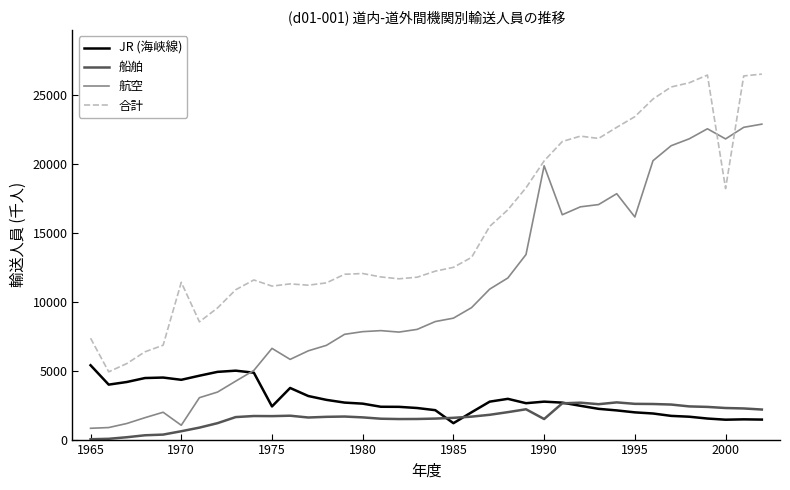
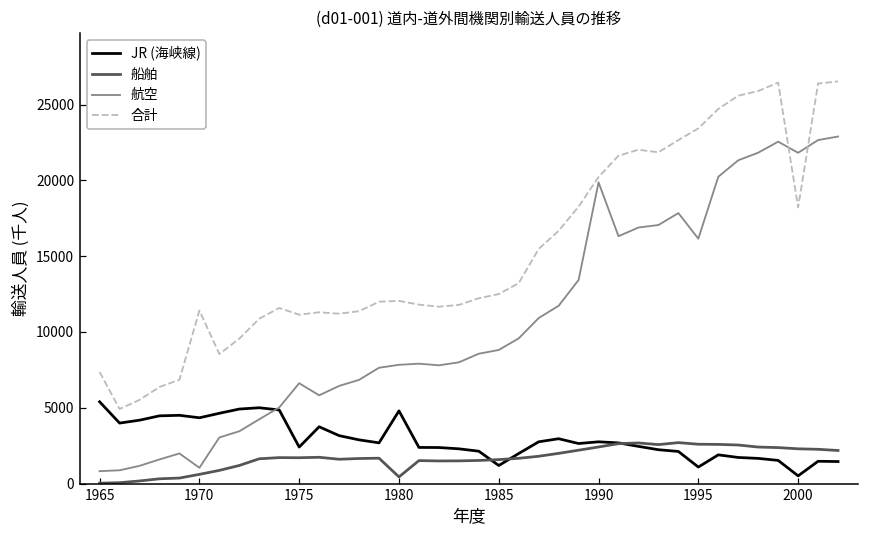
JR (海峡線), 1980: 2600 -> 4800
船舶, 1980: 1600 -> 400
船舶, 1990: 1500 -> 2400
JR (海峡線), 1995: 2000 -> 1100
JR (海峡線), 2000: 1400 -> 500
